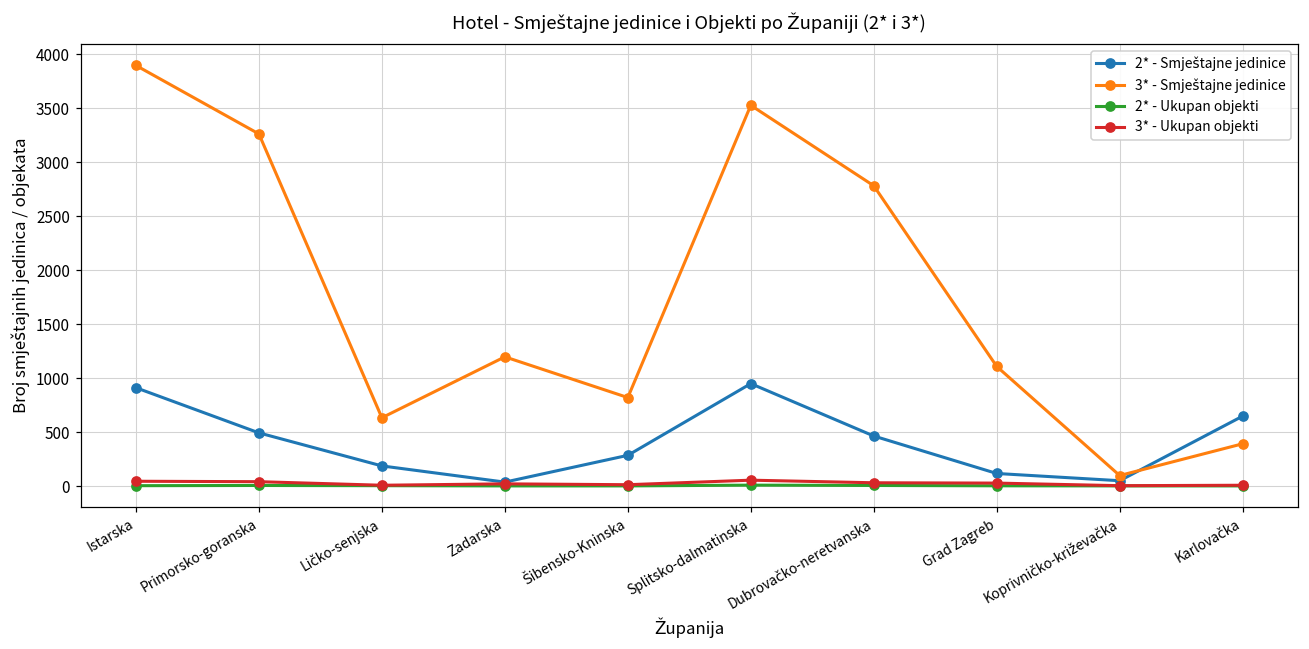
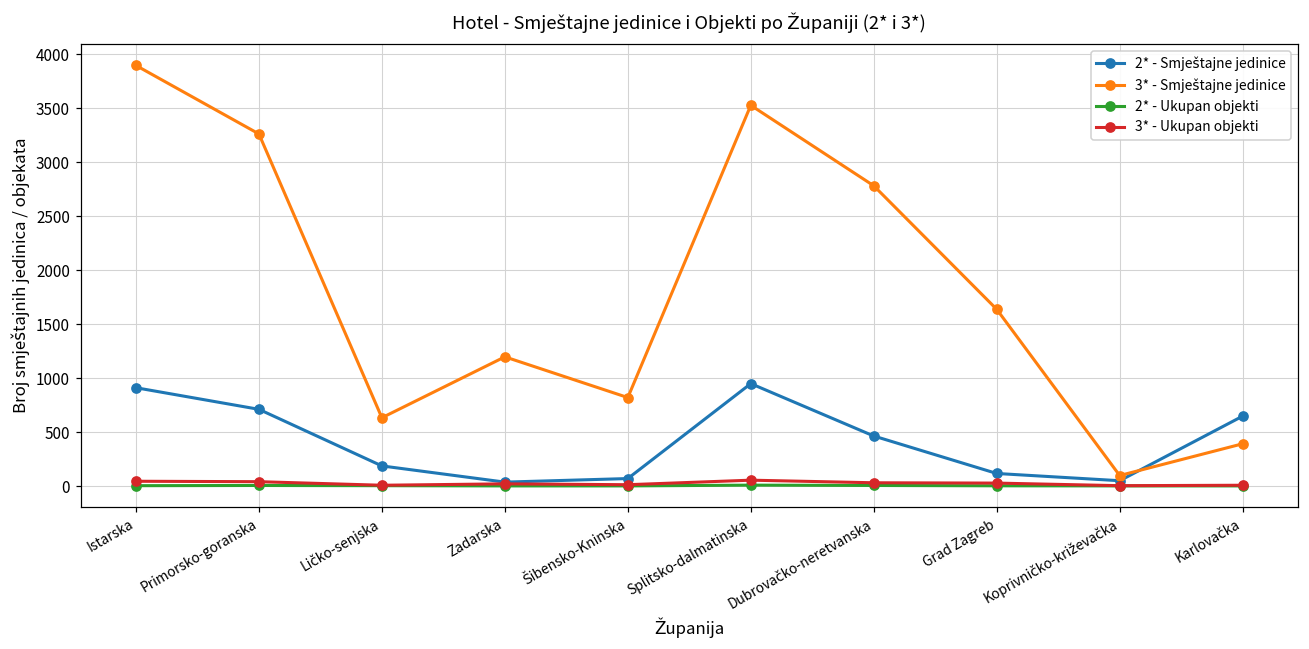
2* - Smještajne jedinice, Primorsko-goranska: 500 -> 700
2* - Smještajne jedinice, Šibensko-Kninska: 300 -> 100
3* - Smještajne jedinice, Grad Zagreb: 1100 -> 1600
